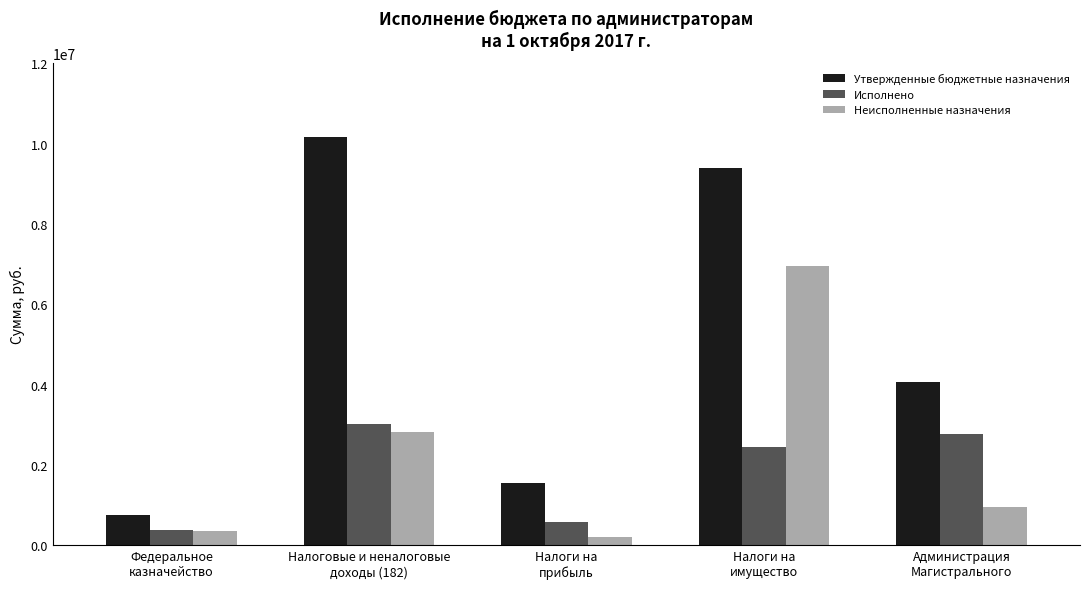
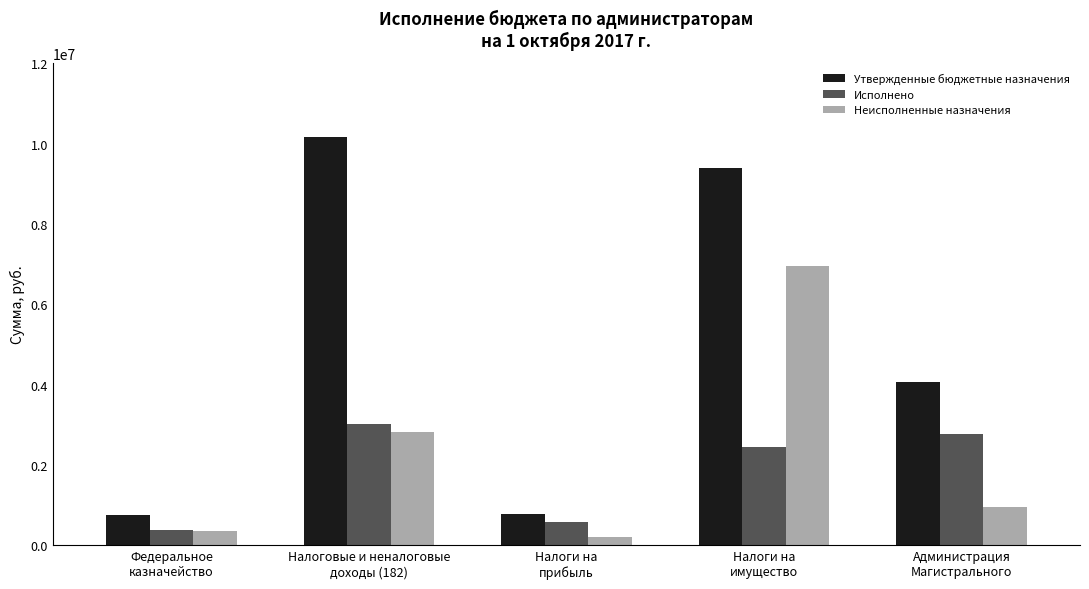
Утвержденные бюджетные назначения, Налоги на прибыль: 1500000 -> 800000
